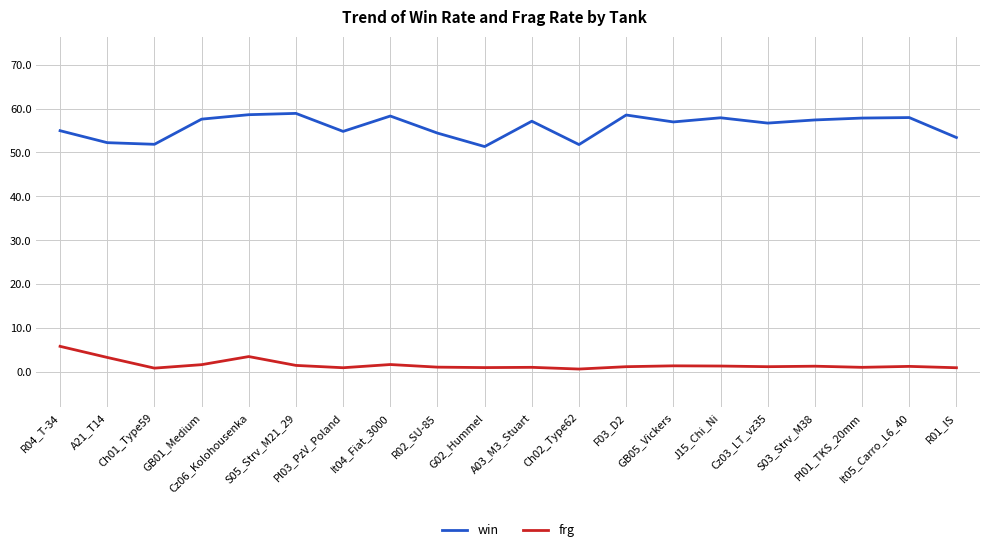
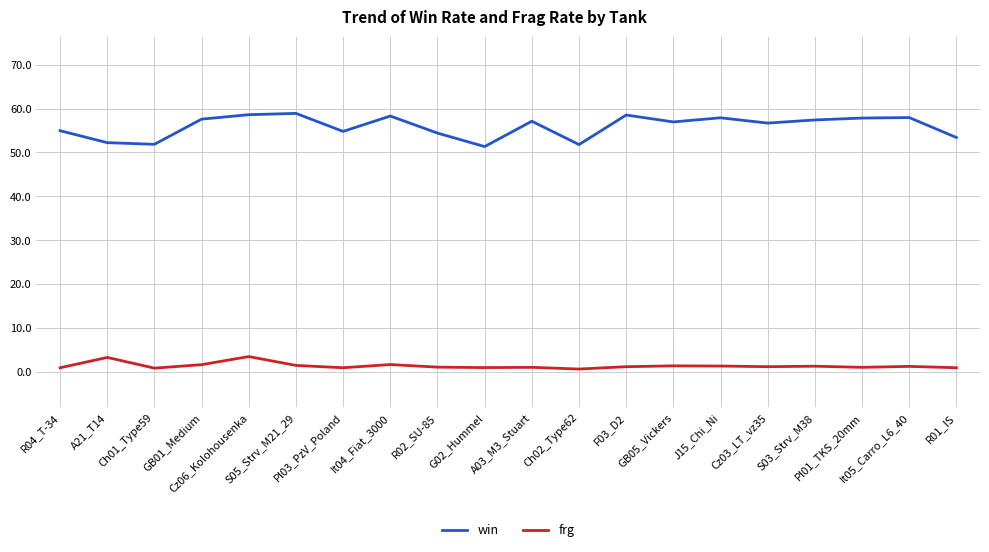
frg, R04_T-34: 6 -> 1
